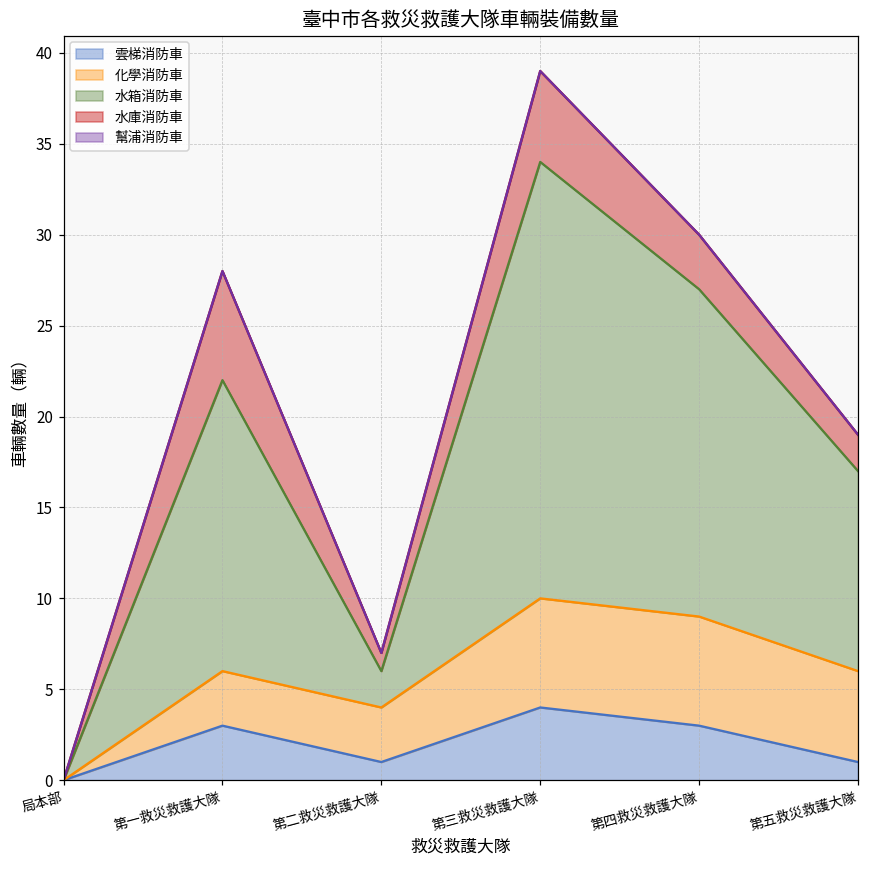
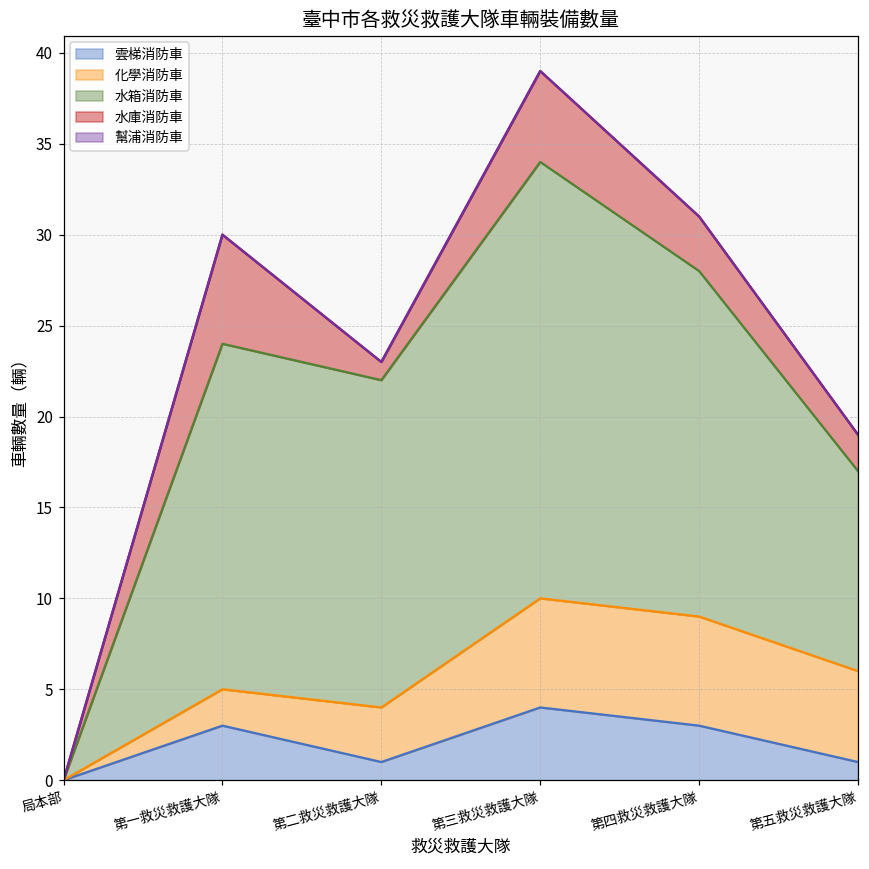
化學消防車, 第一救災救護大隊: 3 -> 2
水箱消防車, 第一救災救護大隊: 16 -> 19
水箱消防車, 第二救災救護大隊: 2 -> 18
水箱消防車, 第四救災救護大隊: 18 -> 19
